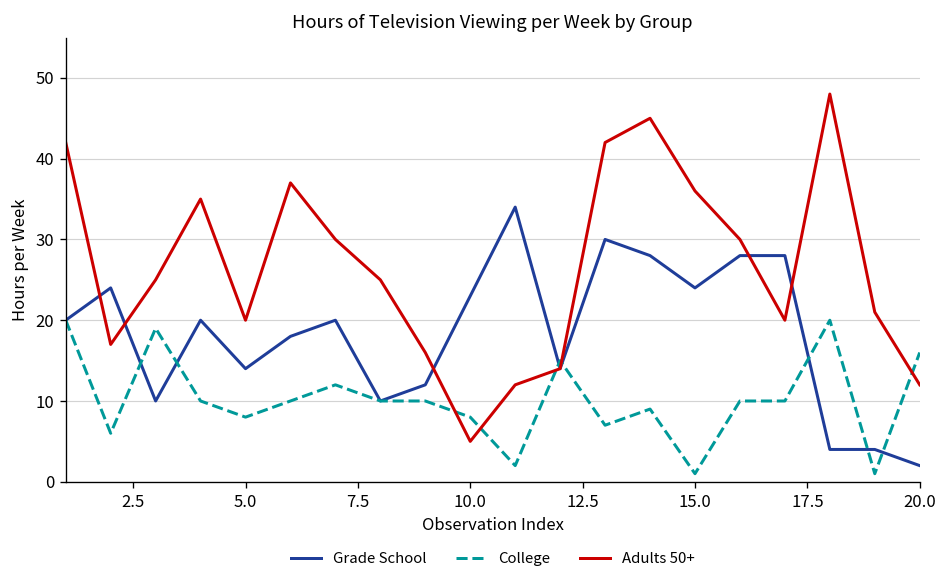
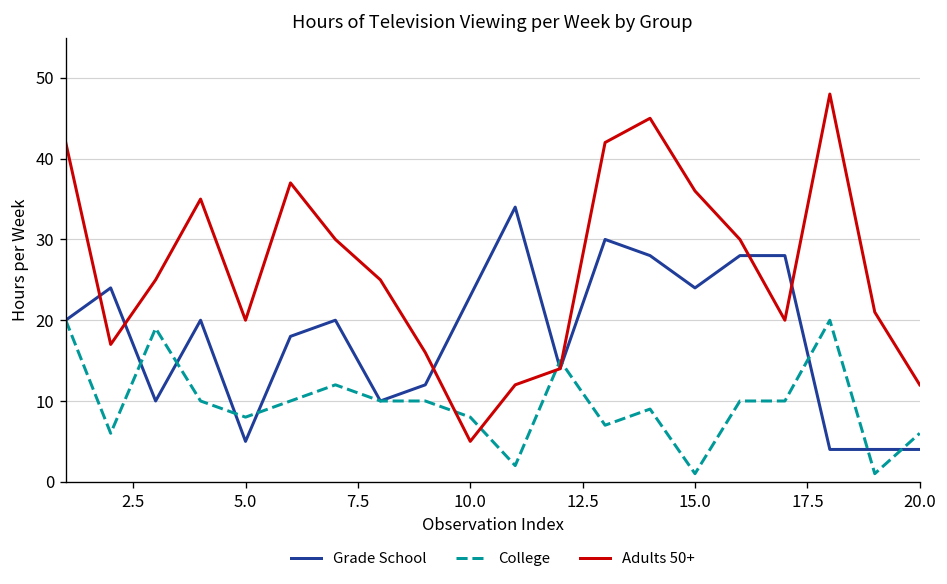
Grade School, 5.0: 14 -> 5
Grade School, 20.0: 2 -> 4
College, 20.0: 16 -> 6
